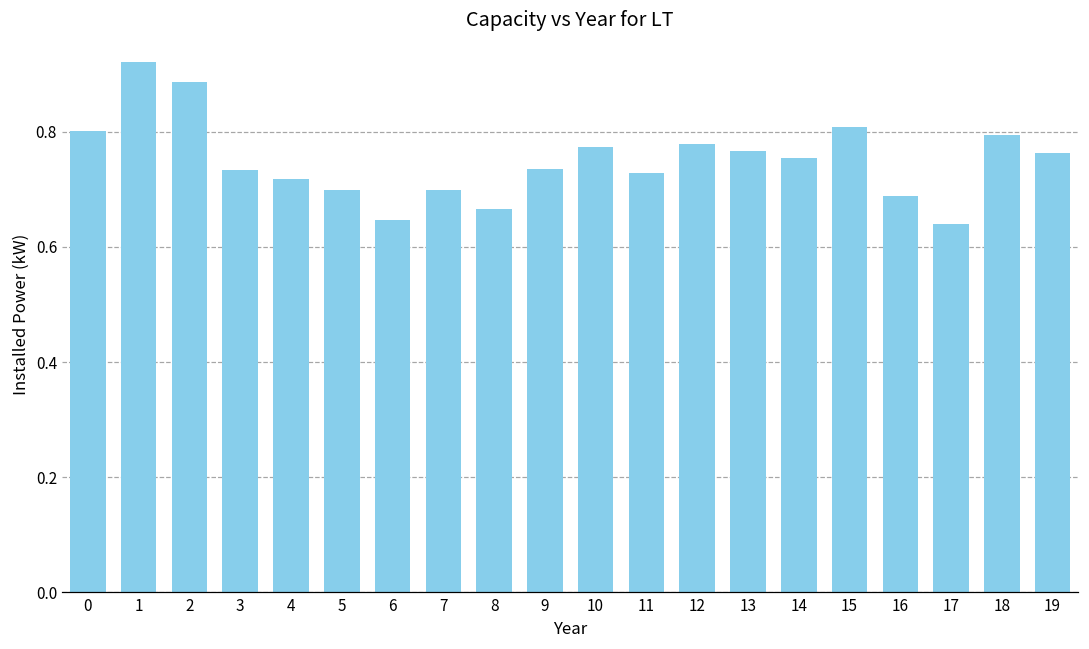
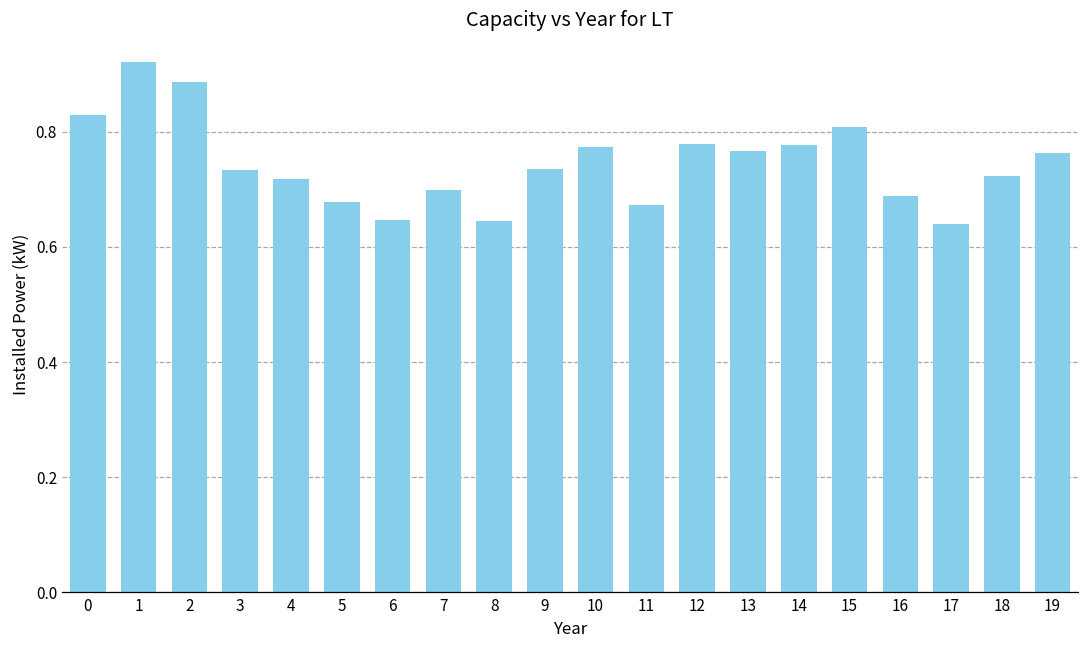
0: 0.80 -> 0.83
5: 0.70 -> 0.68
8: 0.67 -> 0.64
11: 0.73 -> 0.67
14: 0.75 -> 0.78
18: 0.79 -> 0.72
